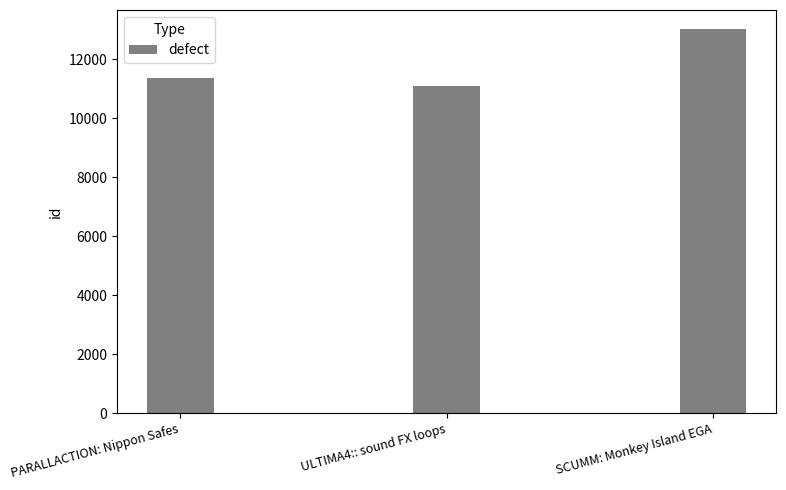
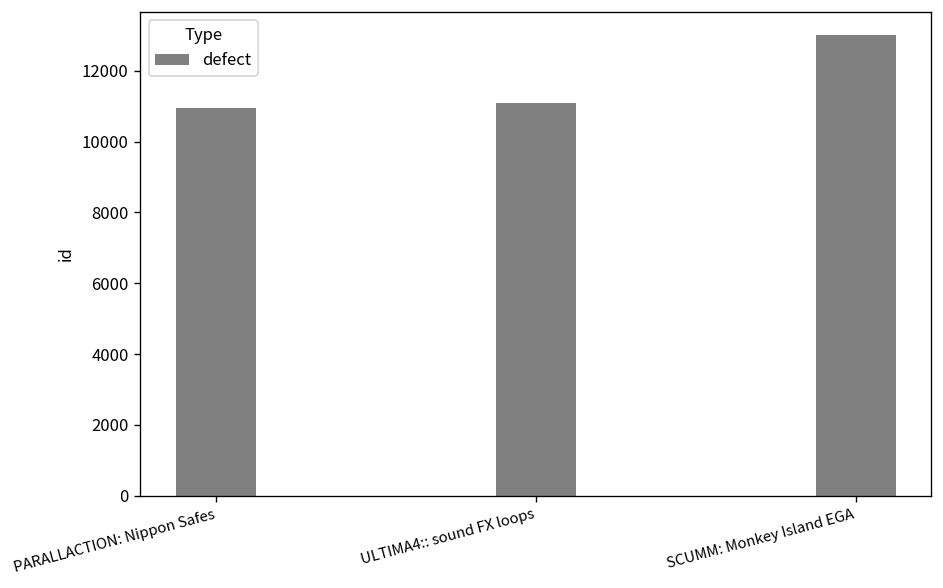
PARALLACTION: Nippon Safes: 11400 -> 10900
